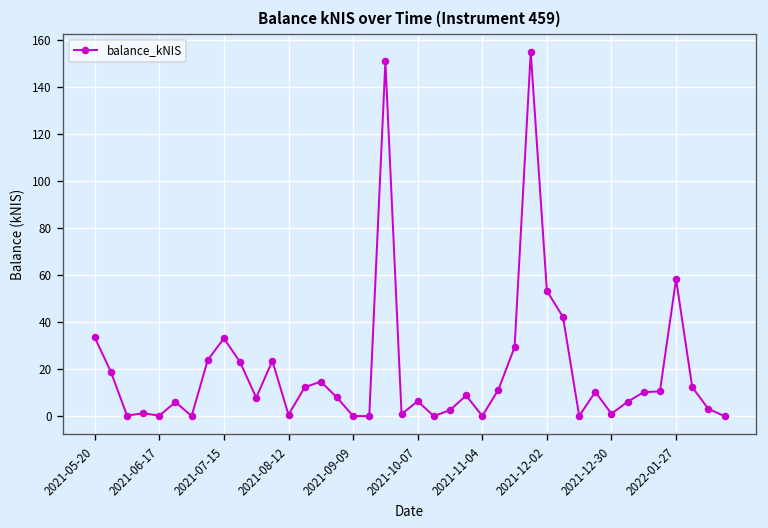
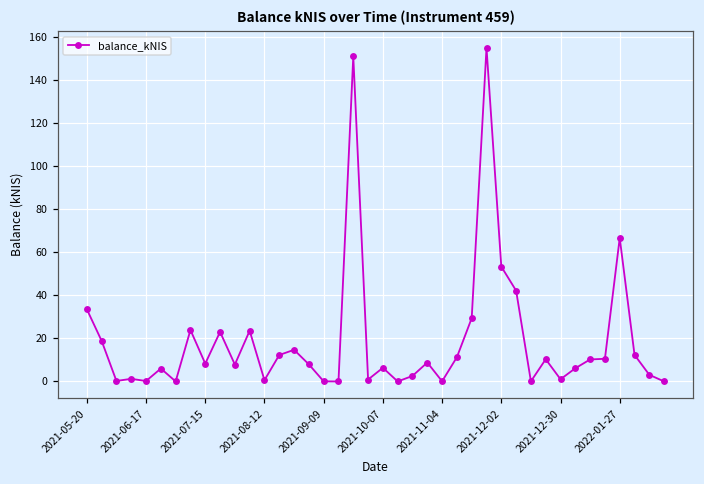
2021-07-15: 33 -> 8
2022-01-27: 58 -> 67
